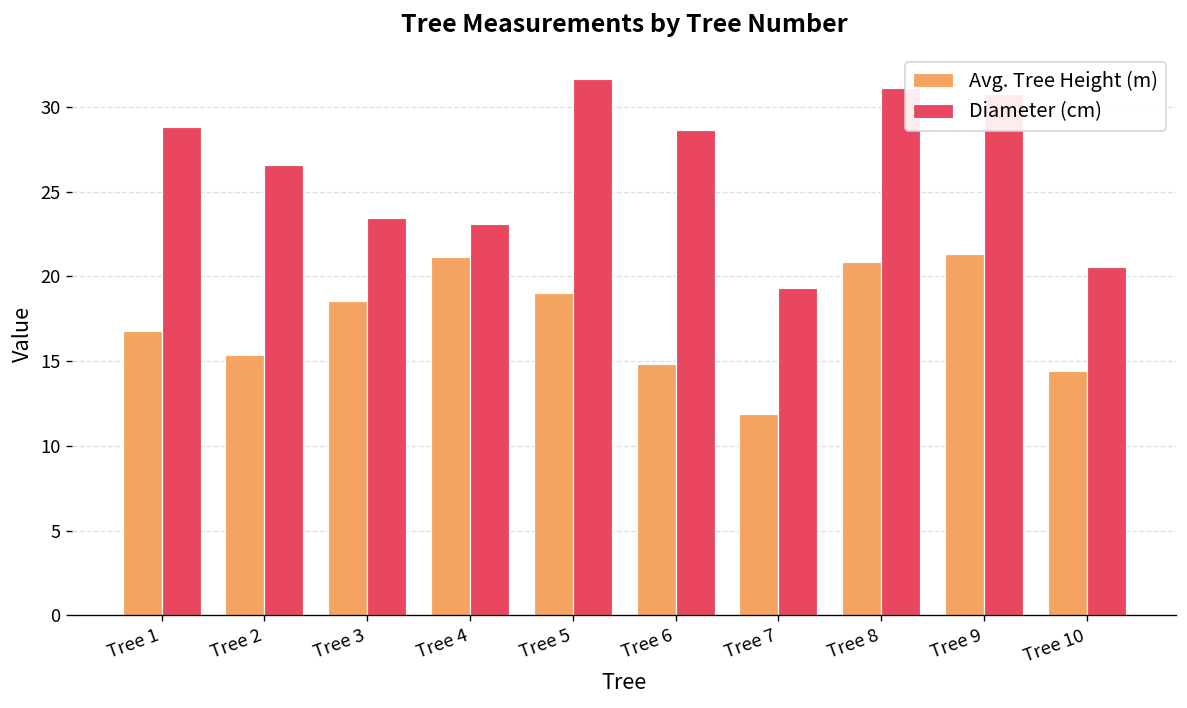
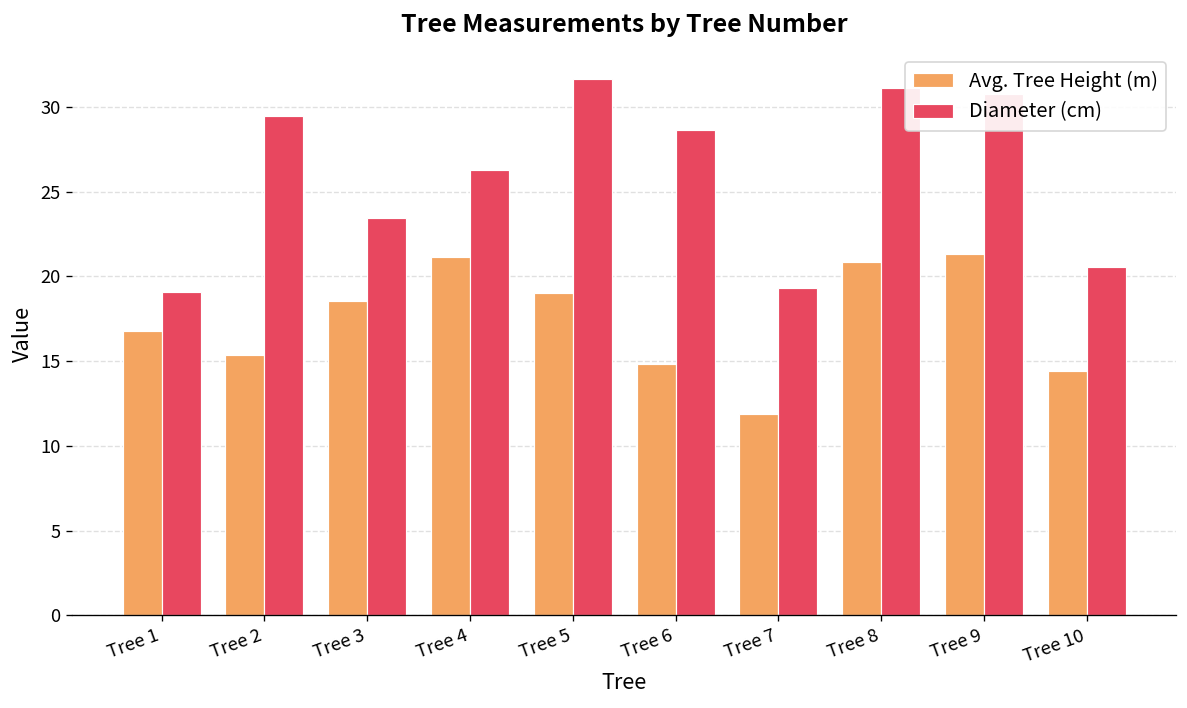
Diameter (cm), Tree 1: 28.8 -> 19.1
Diameter (cm), Tree 2: 26.5 -> 29.4
Diameter (cm), Tree 4: 23.1 -> 26.3
